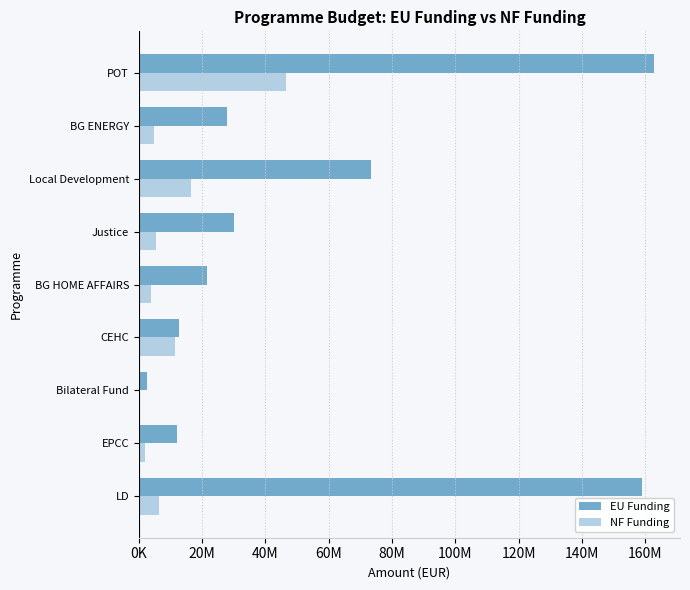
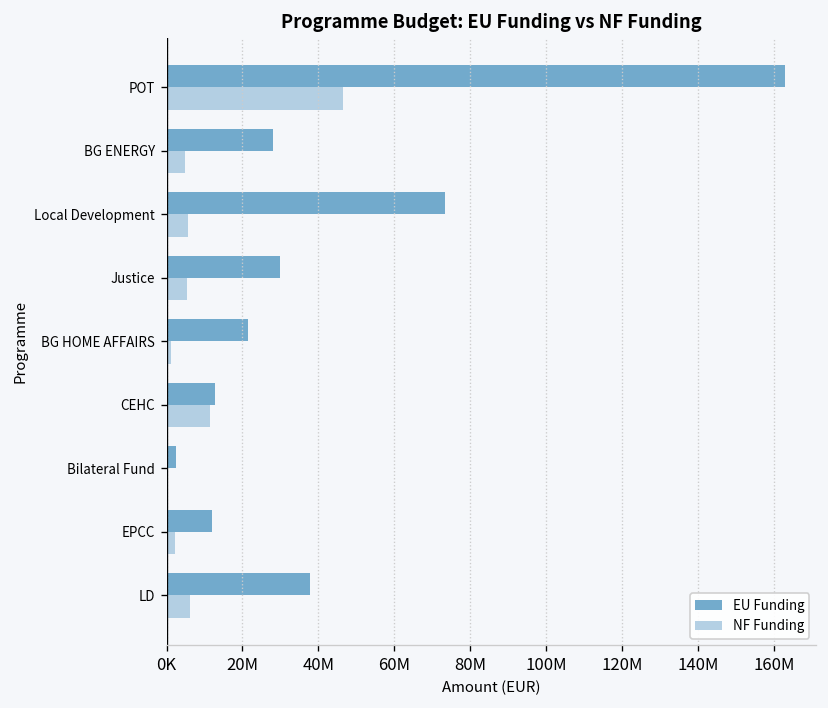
NF Funding, Local Development: 16000000 -> 6000000
NF Funding, BG HOME AFFAIRS: 4000000 -> 1000000
EU Funding, LD: 159000000 -> 38000000
